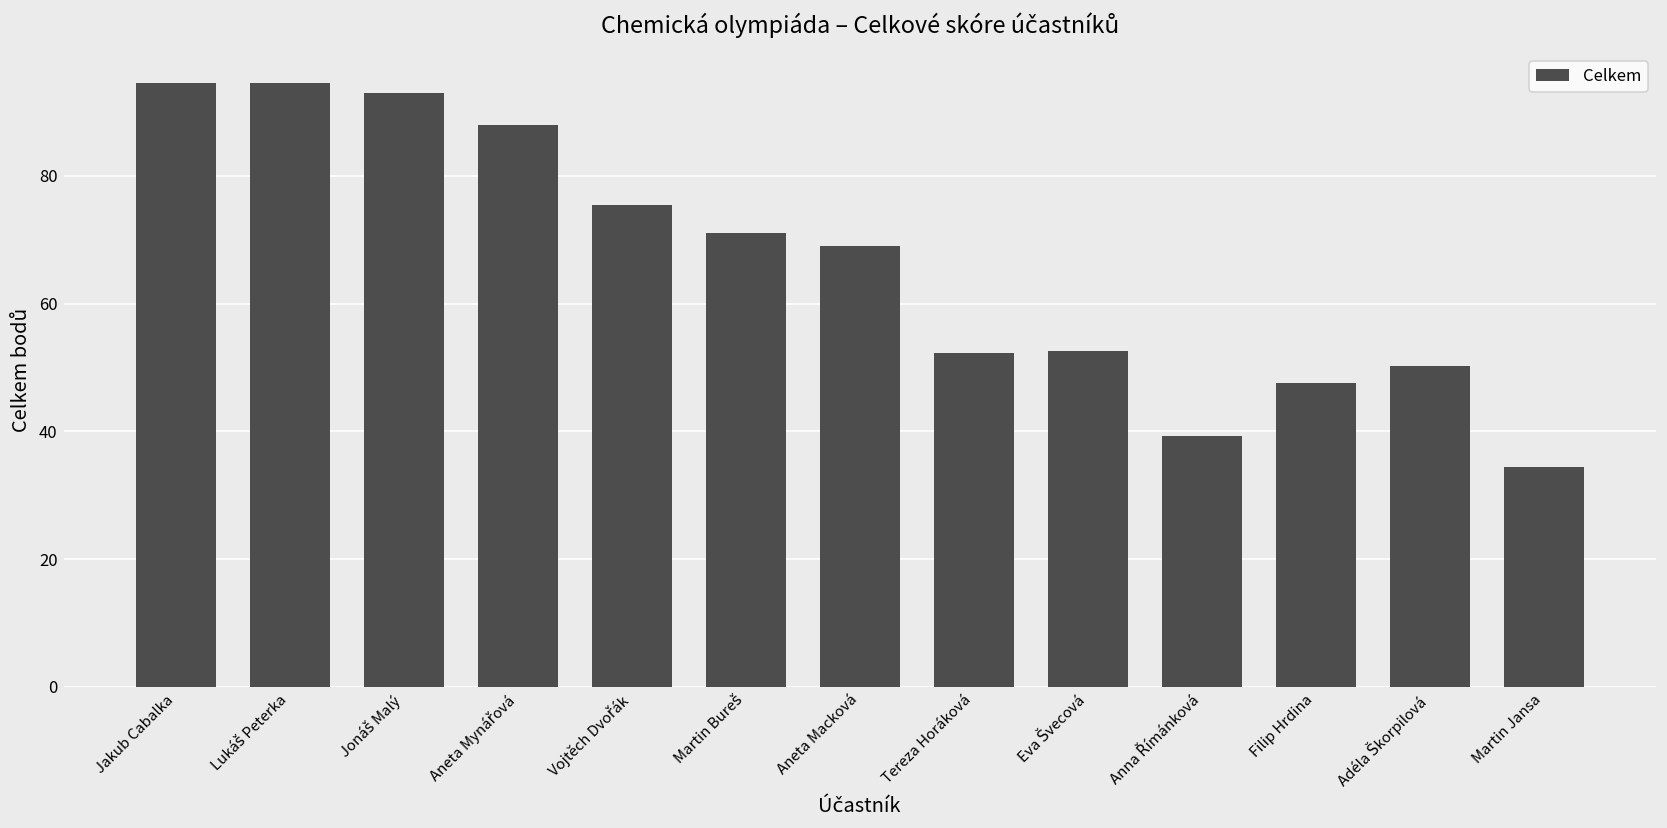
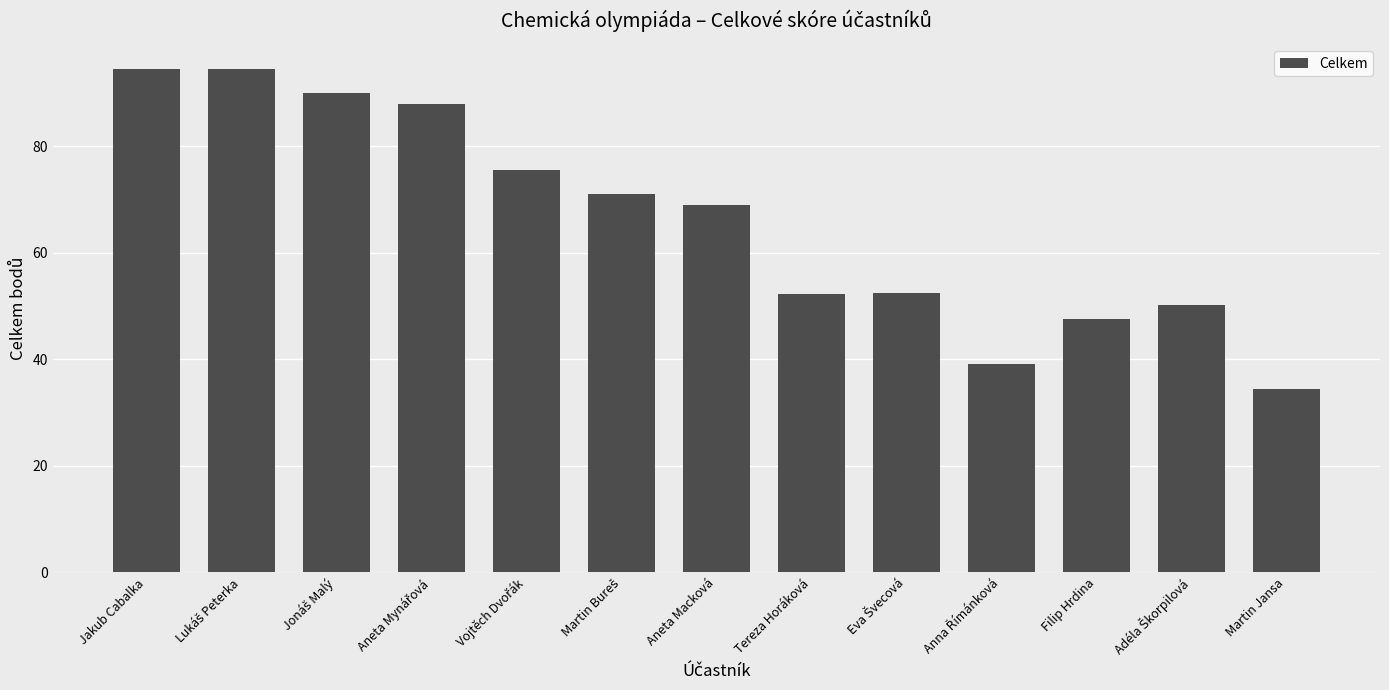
Jonáš Malý: 93 -> 90
